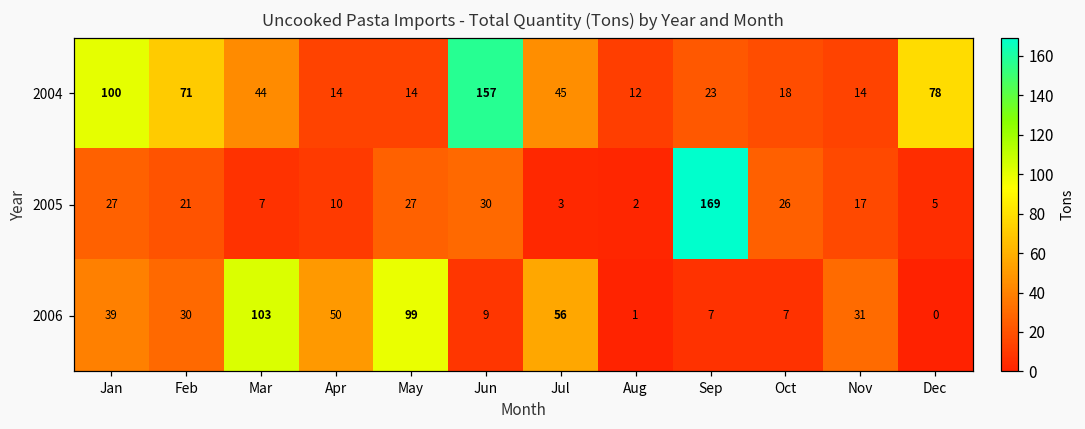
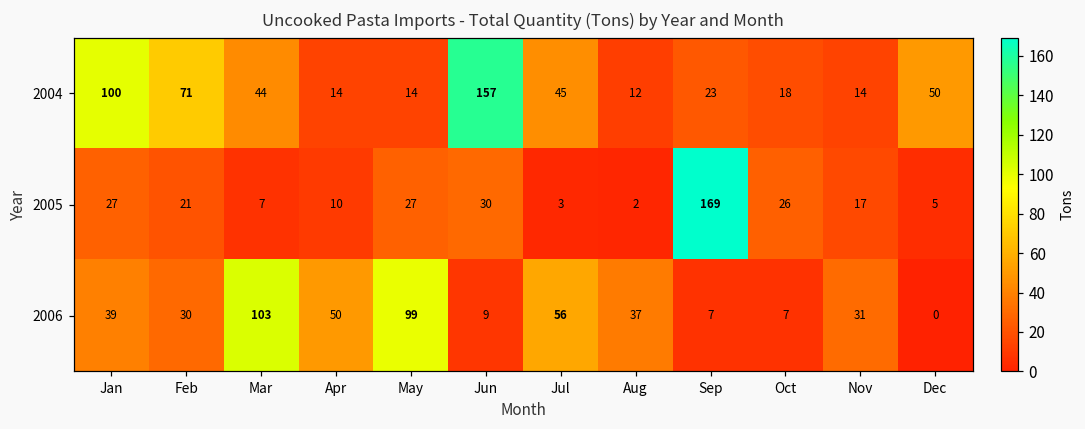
2004, Dec: 78 -> 50
2006, Aug: 1 -> 37
